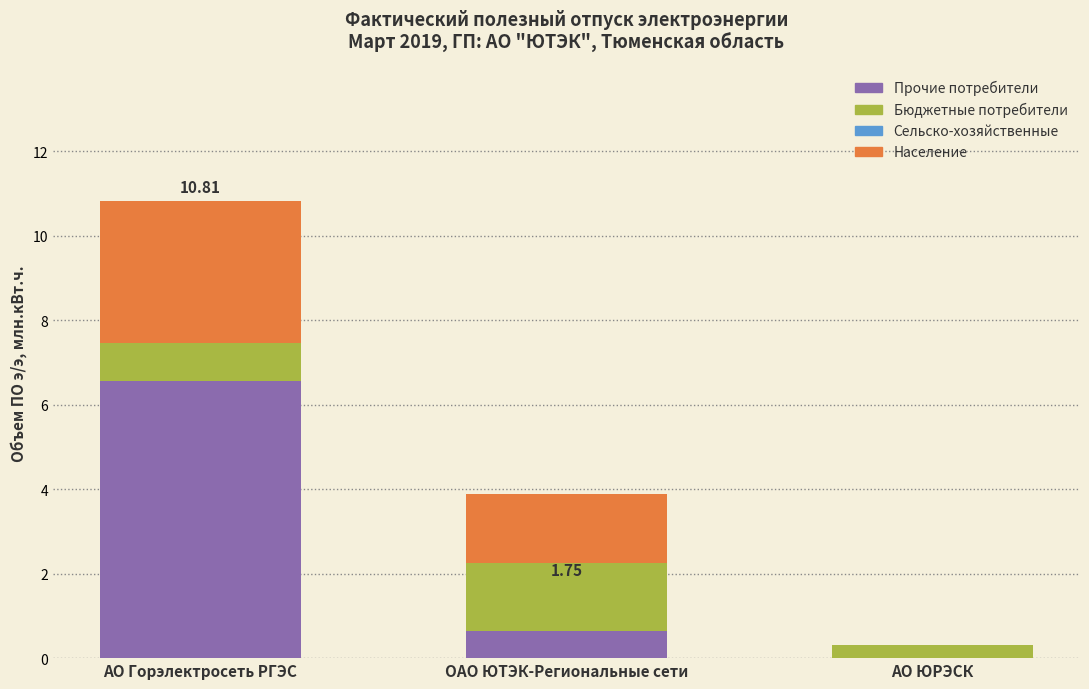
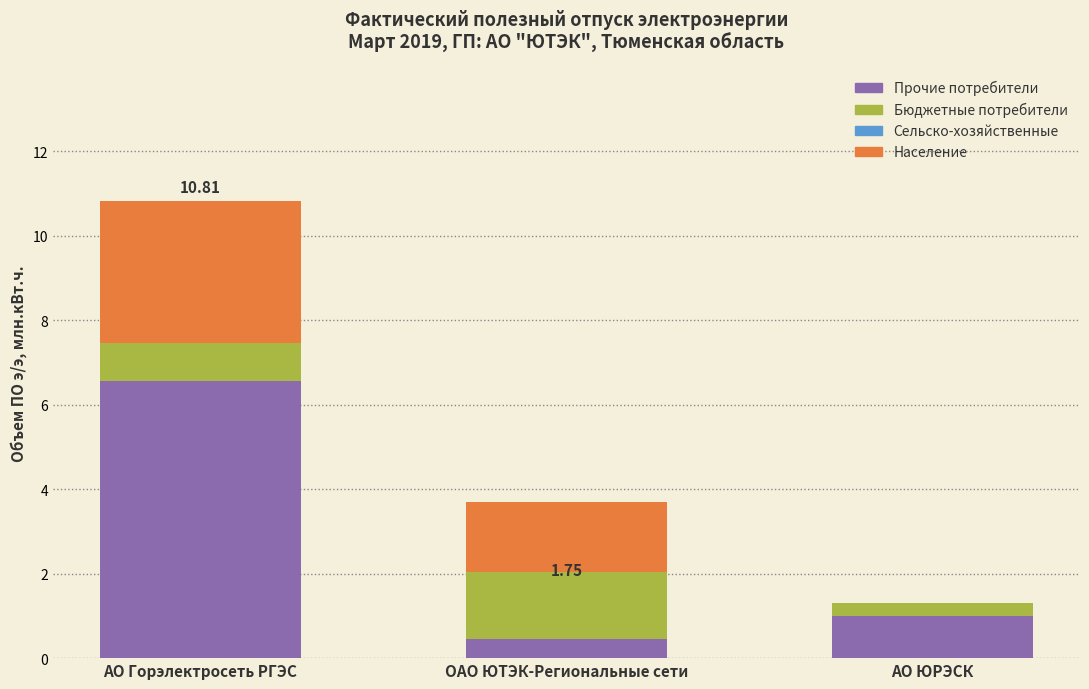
Прочие потребители, ОАО ЮТЭК-Региональные сети: 0.6 -> 0.4
Прочие потребители, АО ЮРЭСК: 0 -> 1
